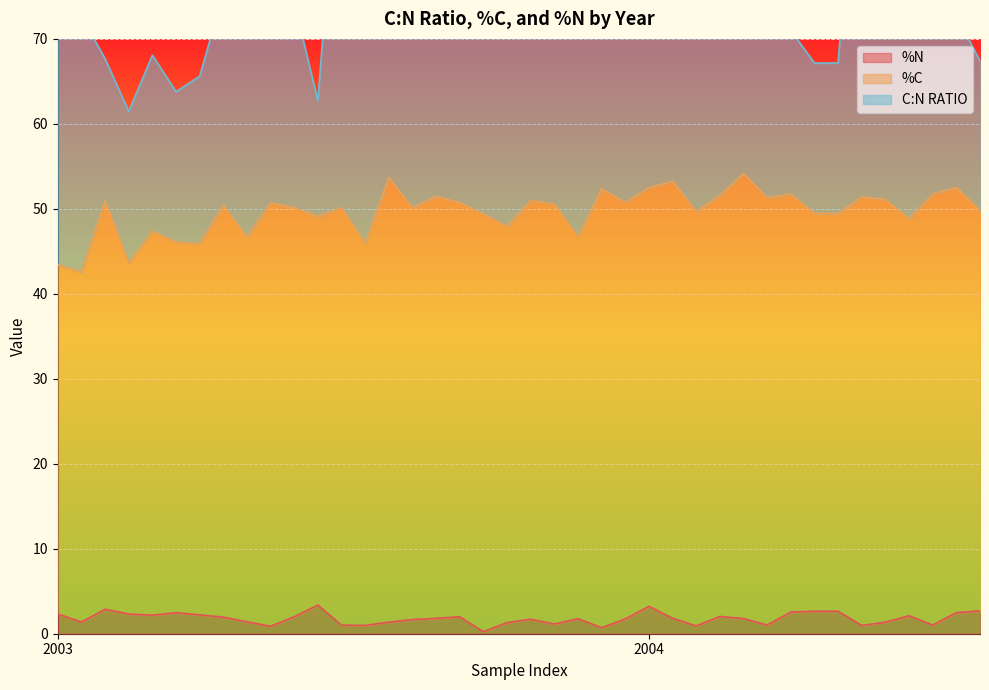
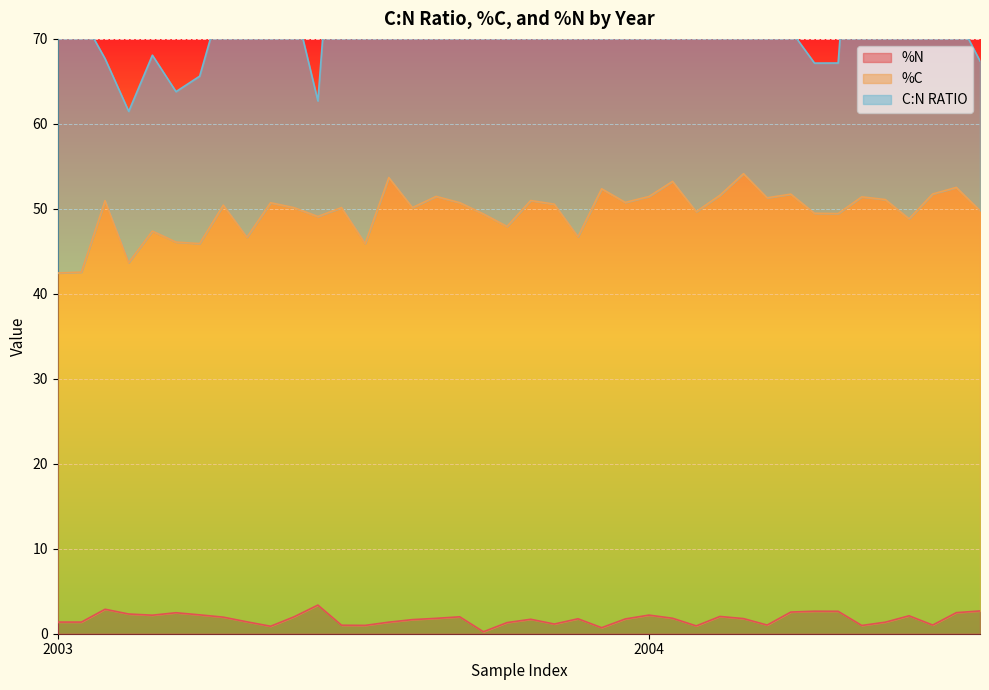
%N, 2003: 2 -> 1
%N, 2004: 3 -> 2
